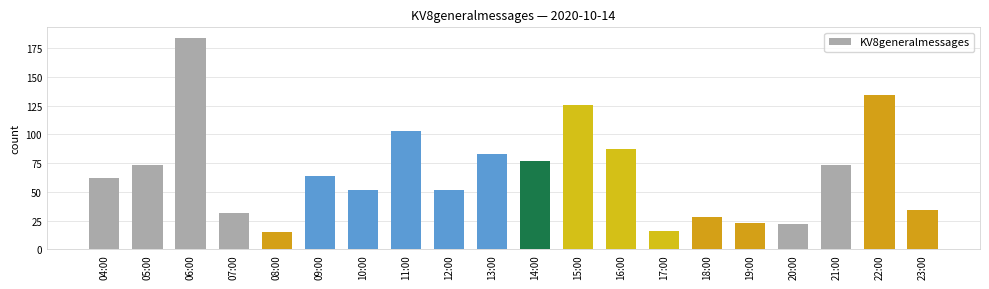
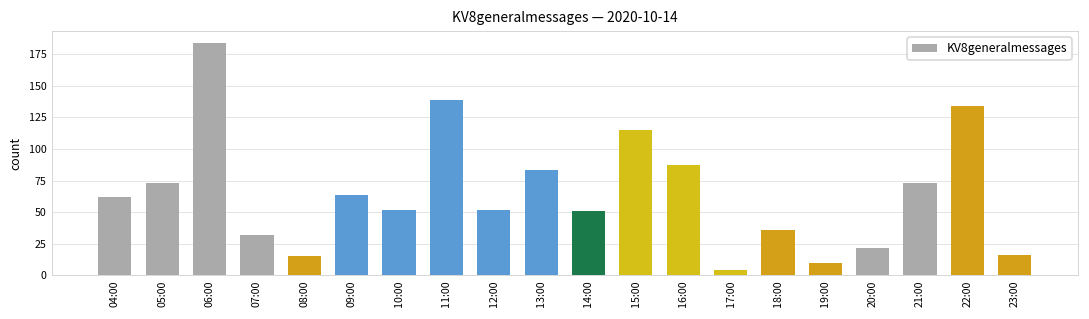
11:00: 103 -> 139
14:00: 77 -> 51
15:00: 126 -> 115
17:00: 16 -> 4
18:00: 28 -> 36
19:00: 23 -> 10
23:00: 34 -> 16
